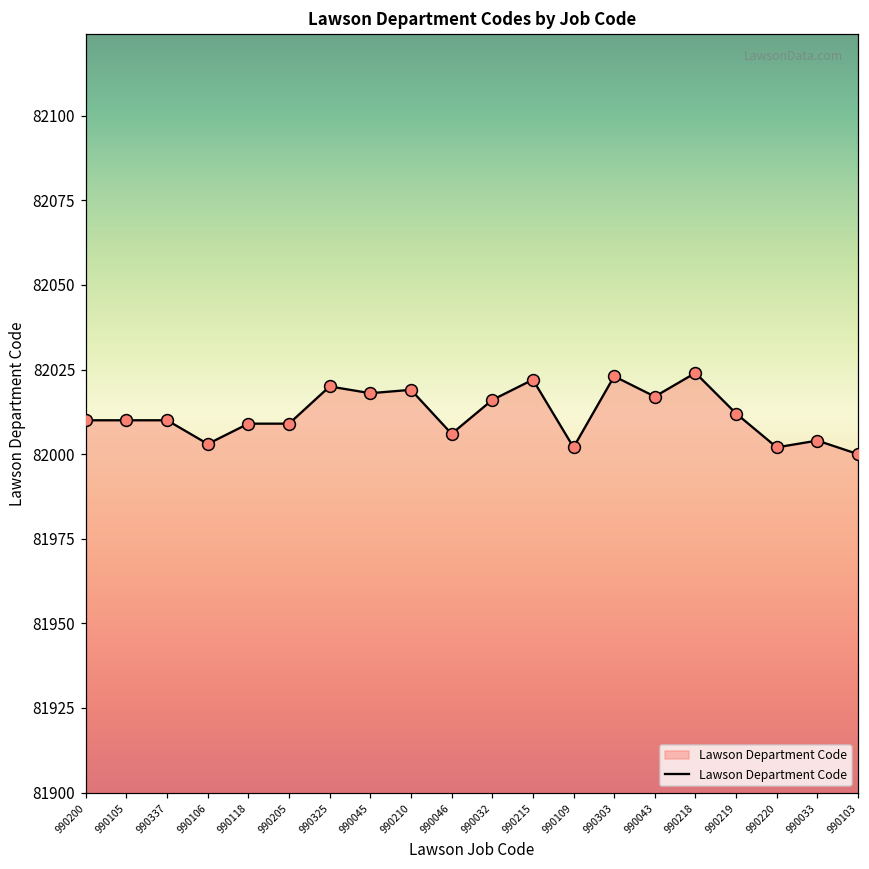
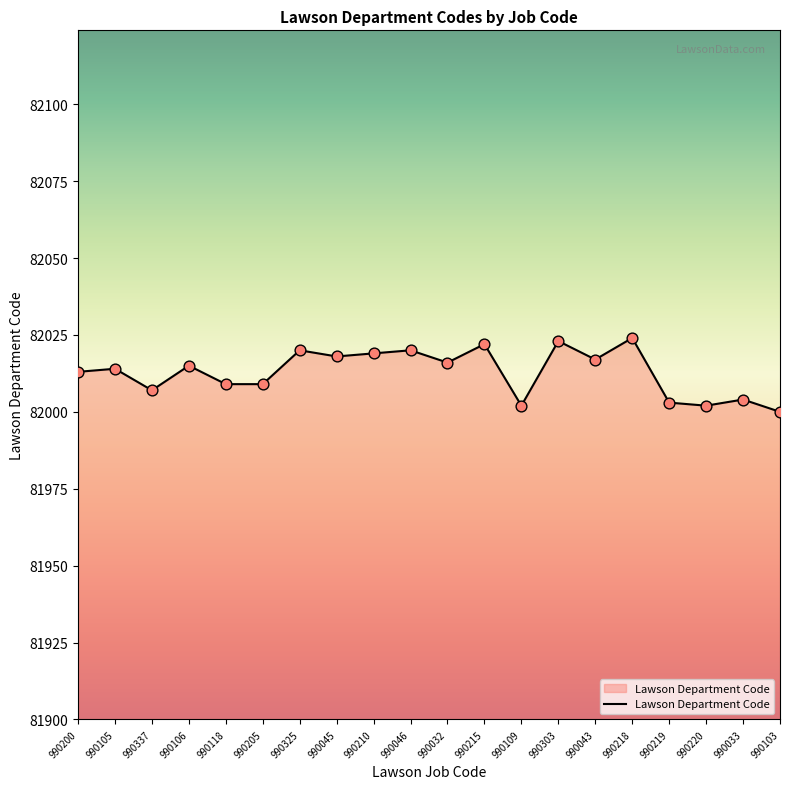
990200: 82010 -> 82013
990105: 82010 -> 82014
990337: 82010 -> 82007
990106: 82003 -> 82015
990046: 82006 -> 82020
990219: 82012 -> 82003
